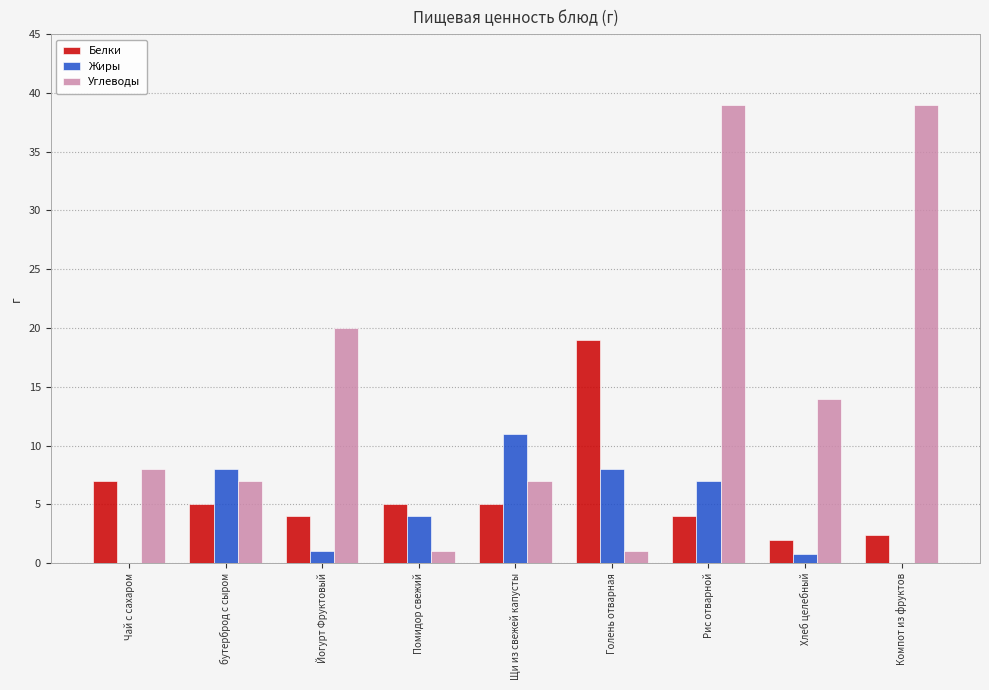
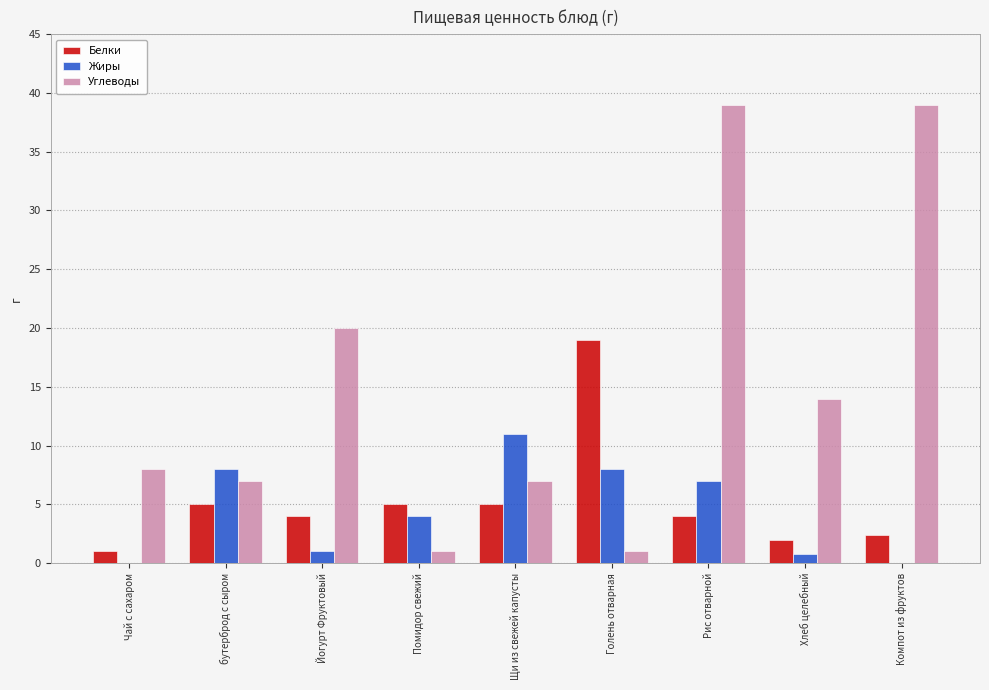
Белки, Чай с сахаром: 7 -> 1
